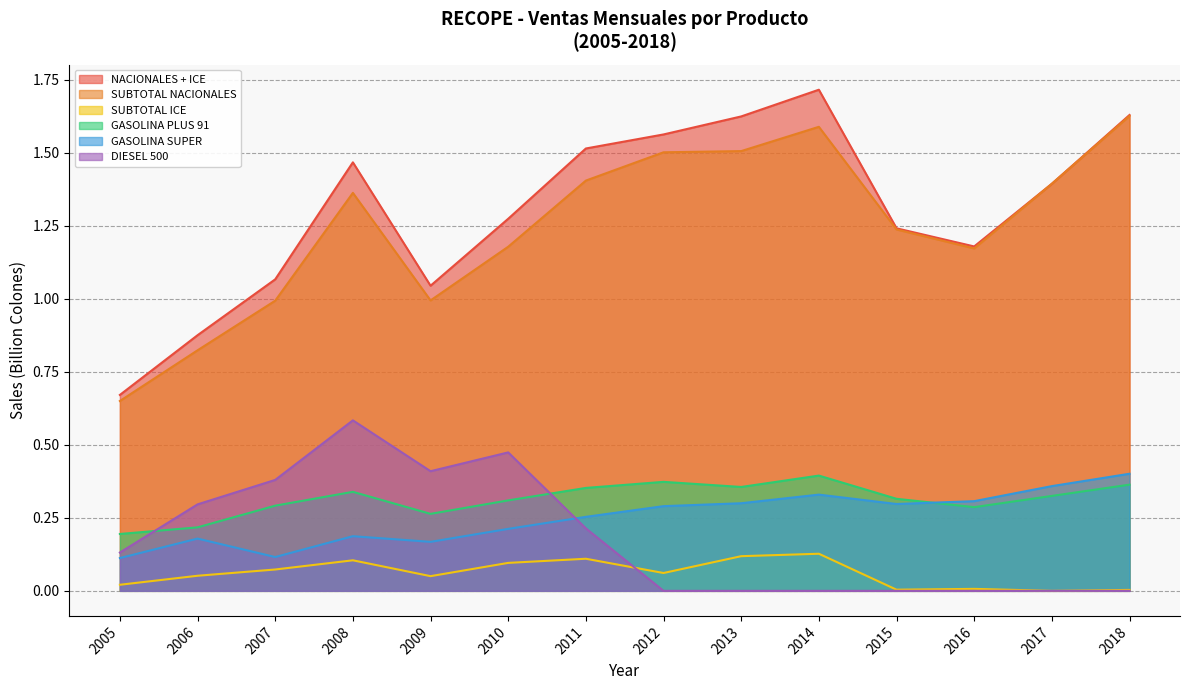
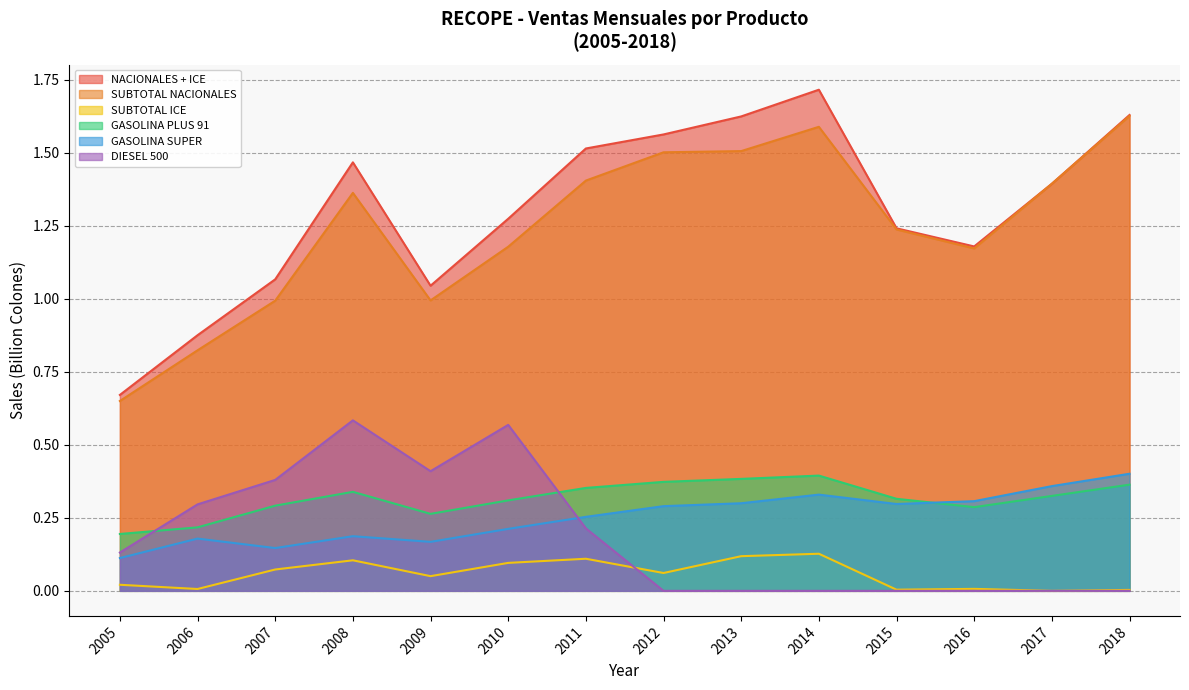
SUBTOTAL ICE, 2006: 0.05 -> 0.01
GASOLINA SUPER, 2007: 0.12 -> 0.15
DIESEL 500, 2010: 0.47 -> 0.57
GASOLINA PLUS 91, 2013: 0.36 -> 0.38
